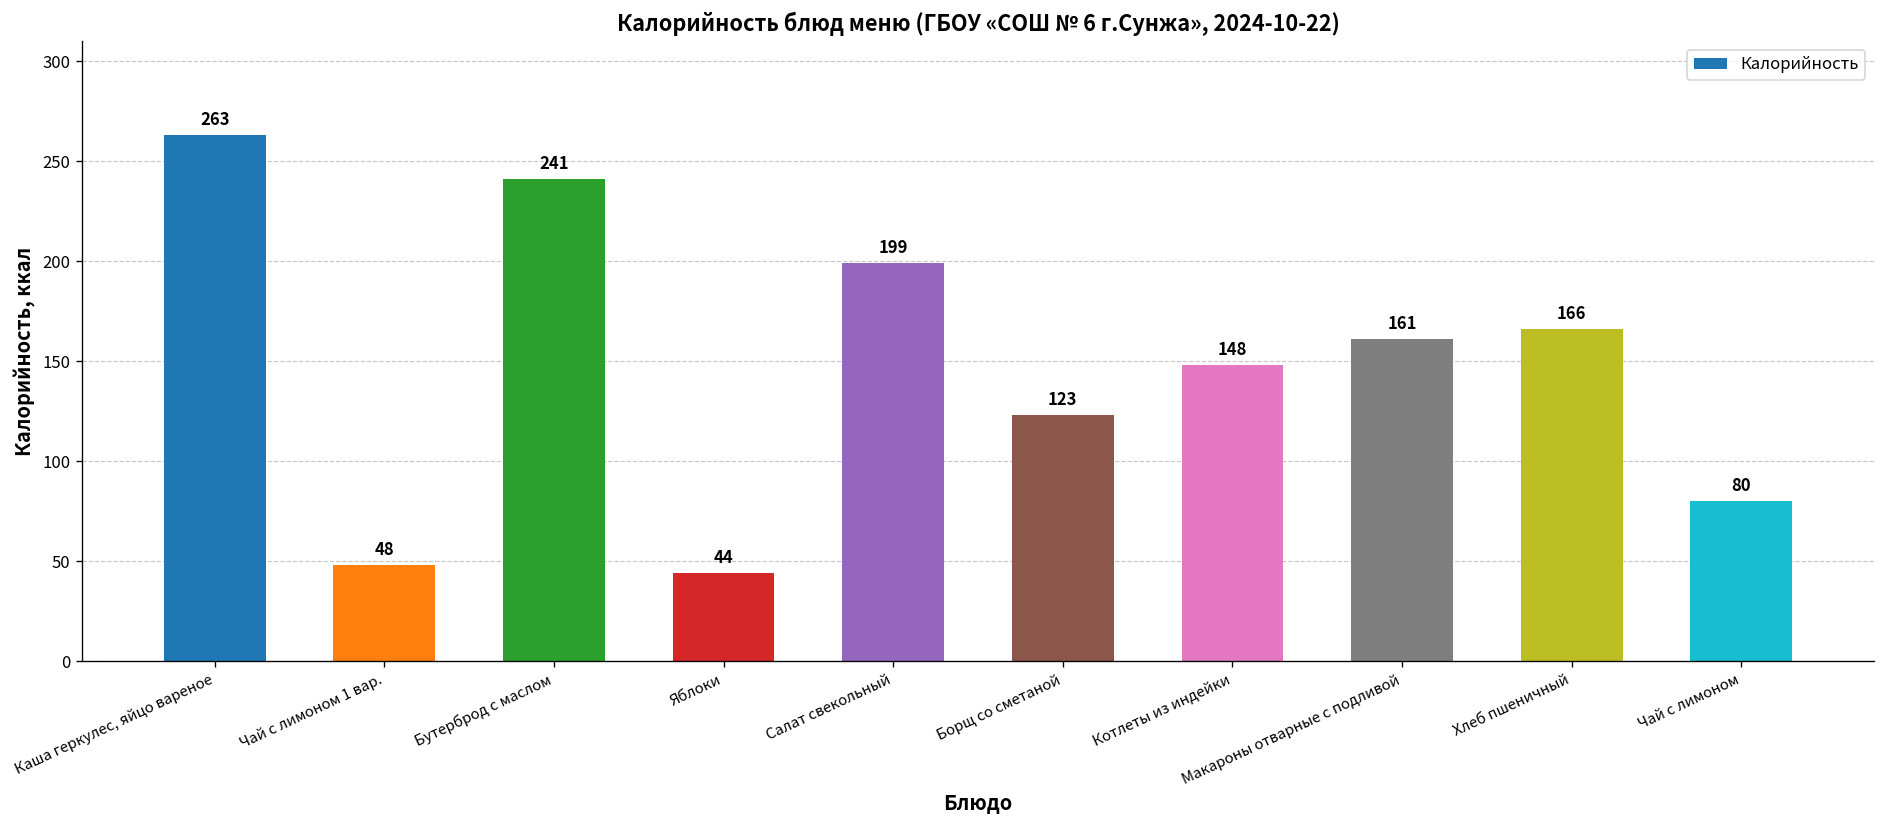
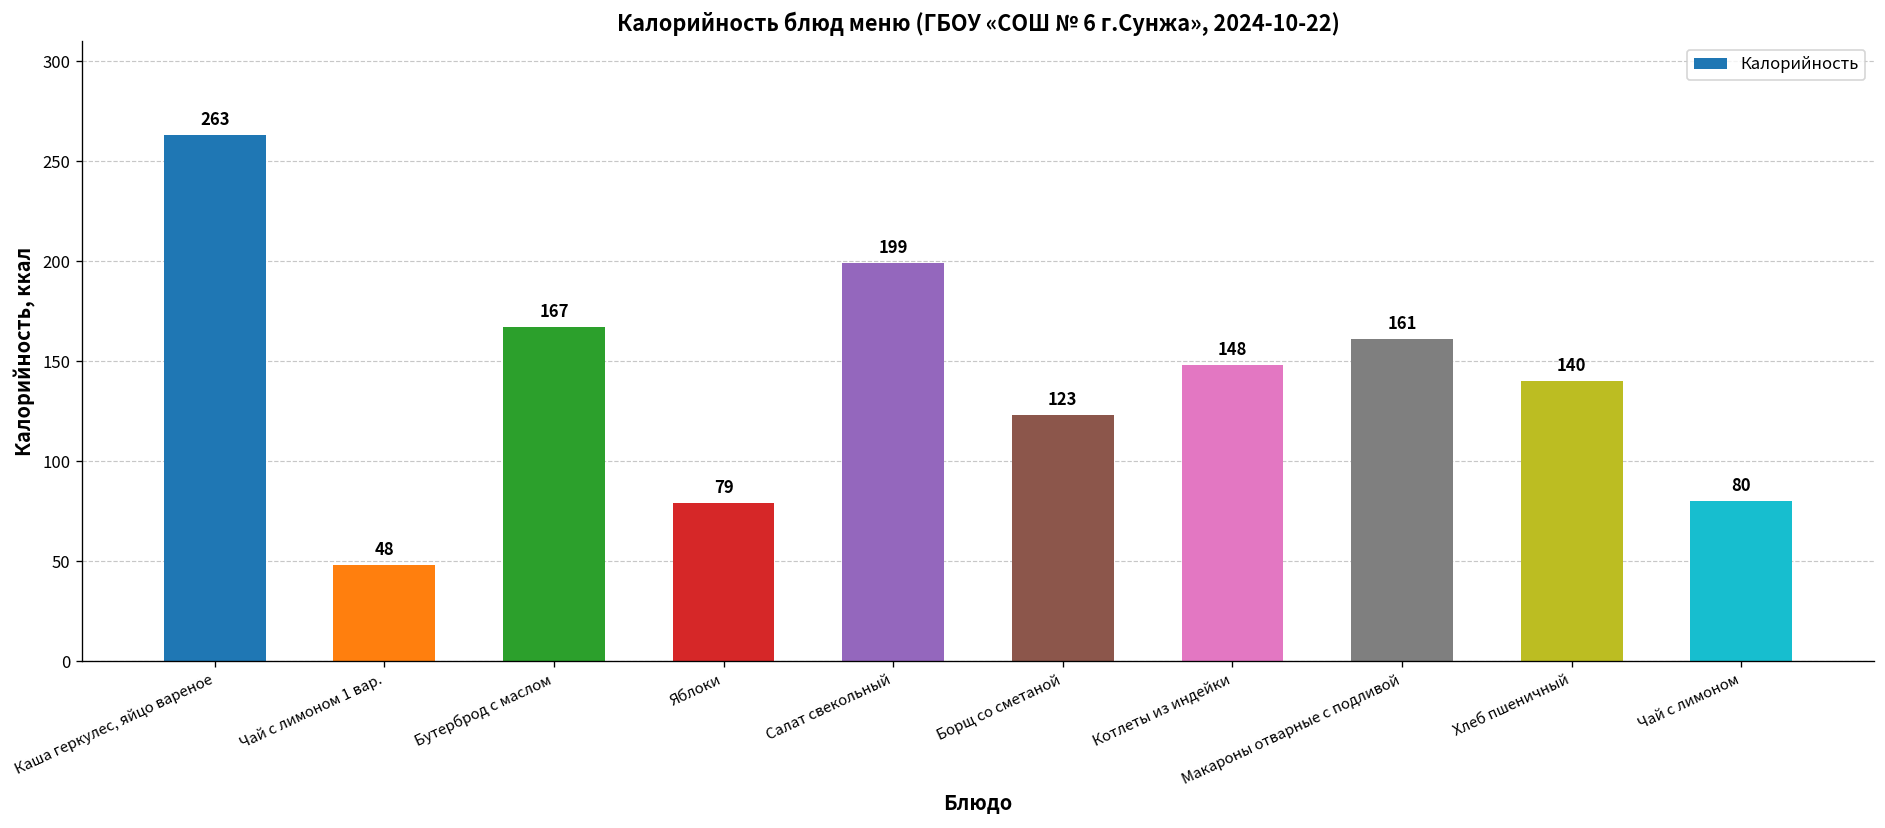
Бутерброд с маслом: 241 -> 167
Яблоки: 44 -> 79
Хлеб пшеничный: 166 -> 140
